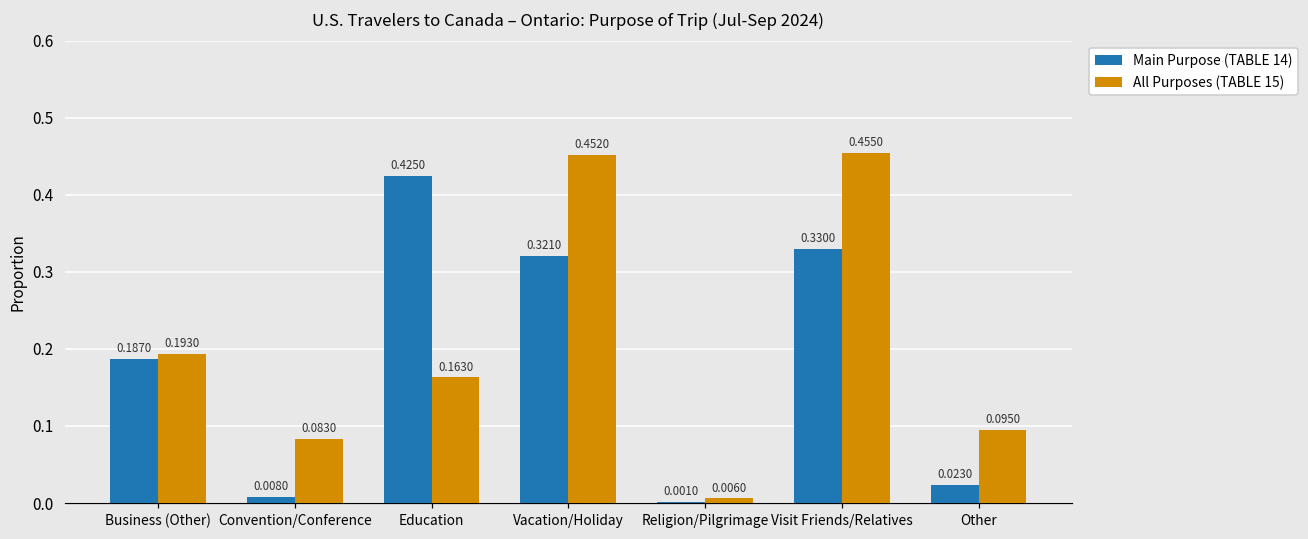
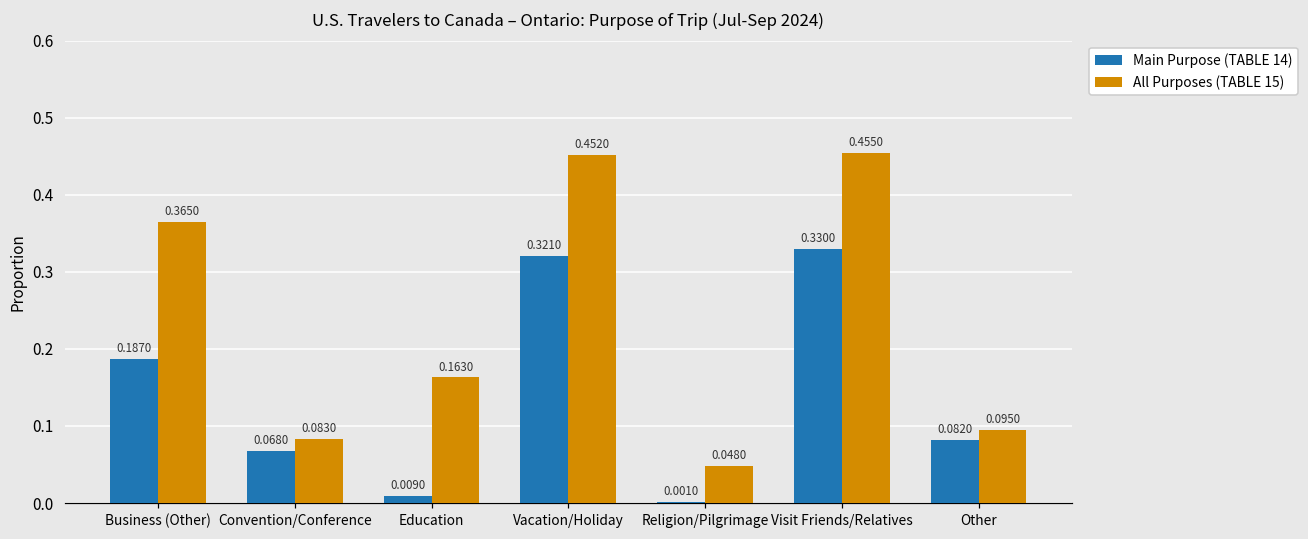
All Purposes (TABLE 15), Business (Other): 0.1930 -> 0.3650
Main Purpose (TABLE 14), Convention/Conference: 0.0080 -> 0.0680
Main Purpose (TABLE 14), Education: 0.4250 -> 0.0090
All Purposes (TABLE 15), Religion/Pilgrimage: 0.0060 -> 0.0480
Main Purpose (TABLE 14), Other: 0.0230 -> 0.0820
